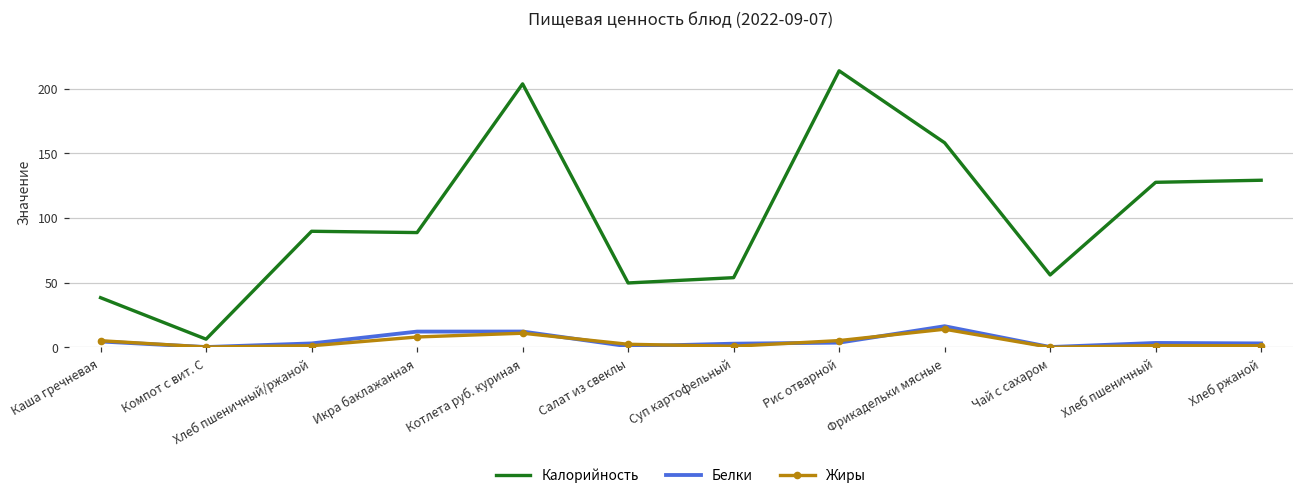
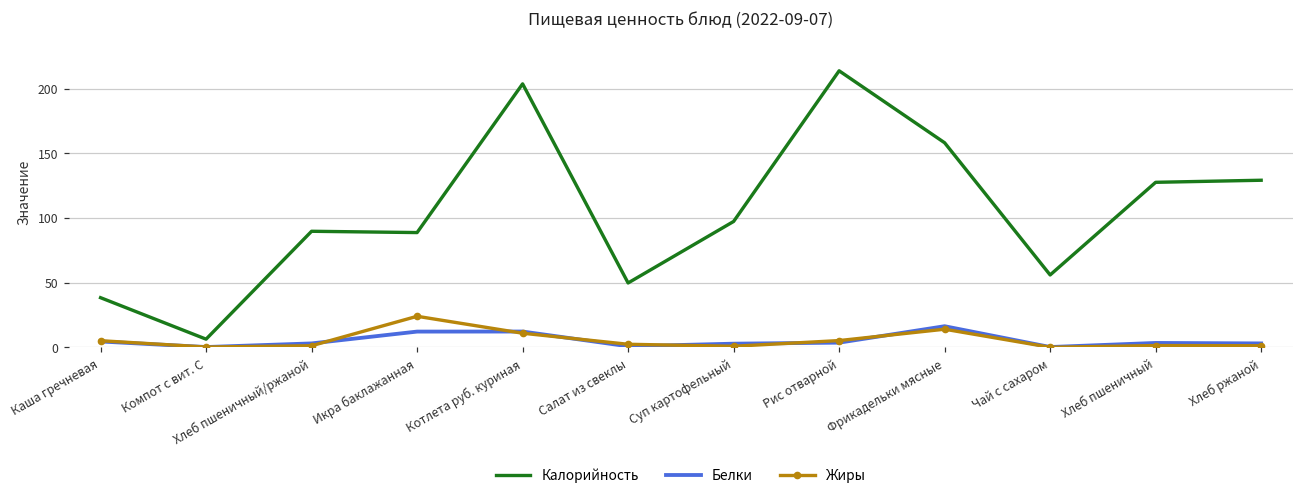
Жиры, Икра баклажанная: 8 -> 24
Калорийность, Суп картофельный: 54 -> 97
